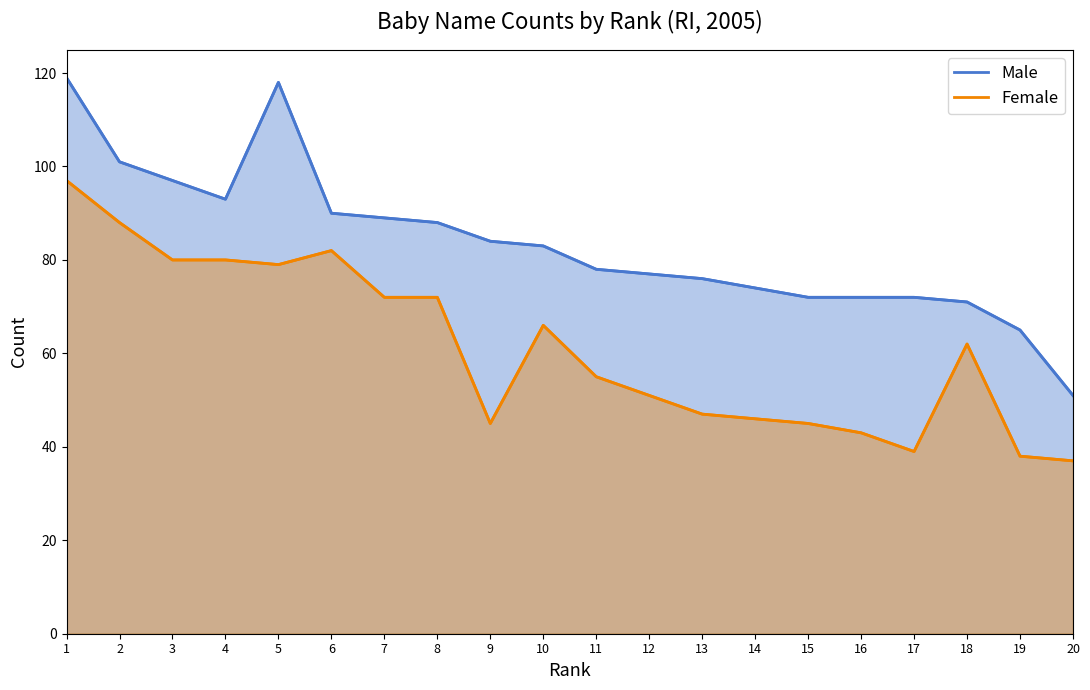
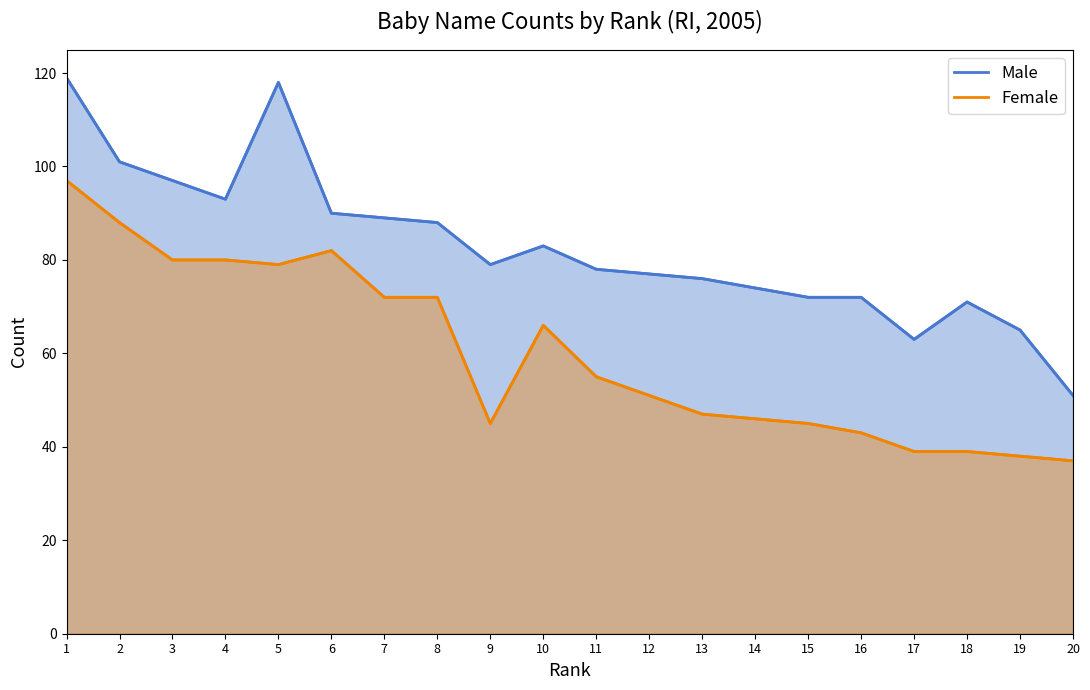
Male, 9: 84 -> 79
Male, 17: 72 -> 63
Female, 18: 62 -> 39
